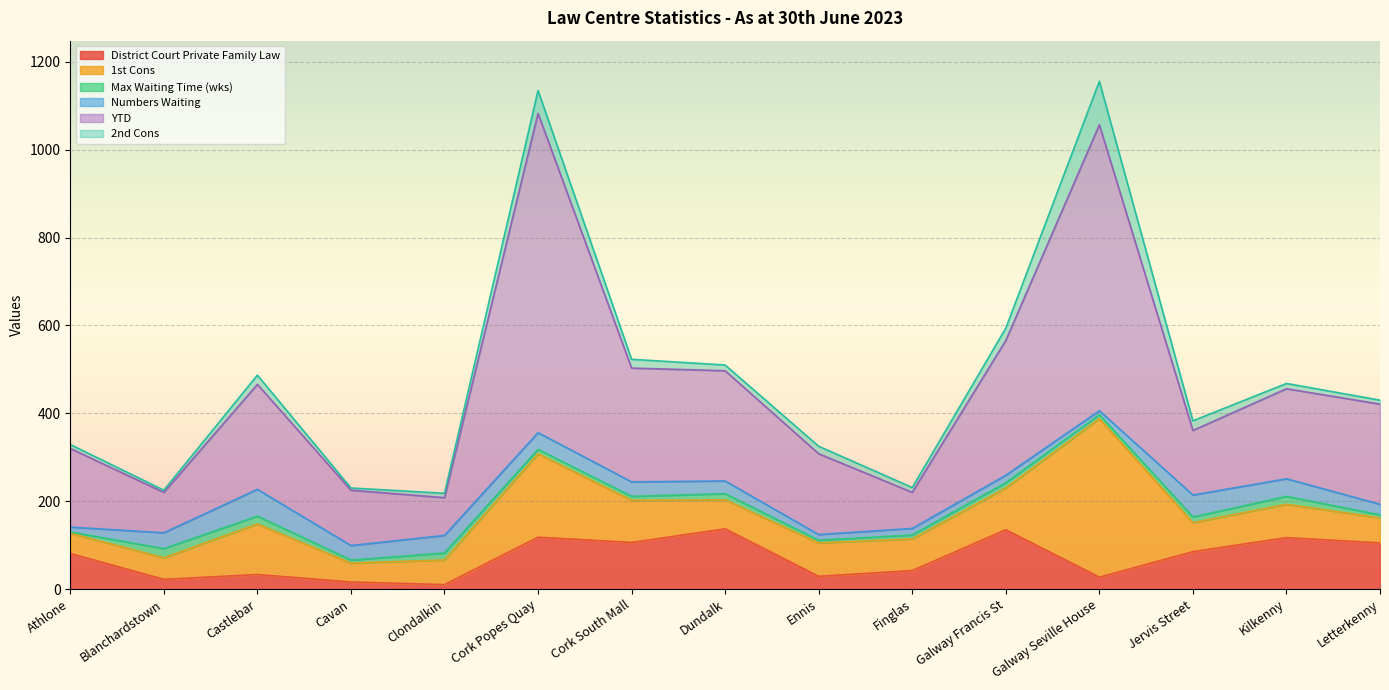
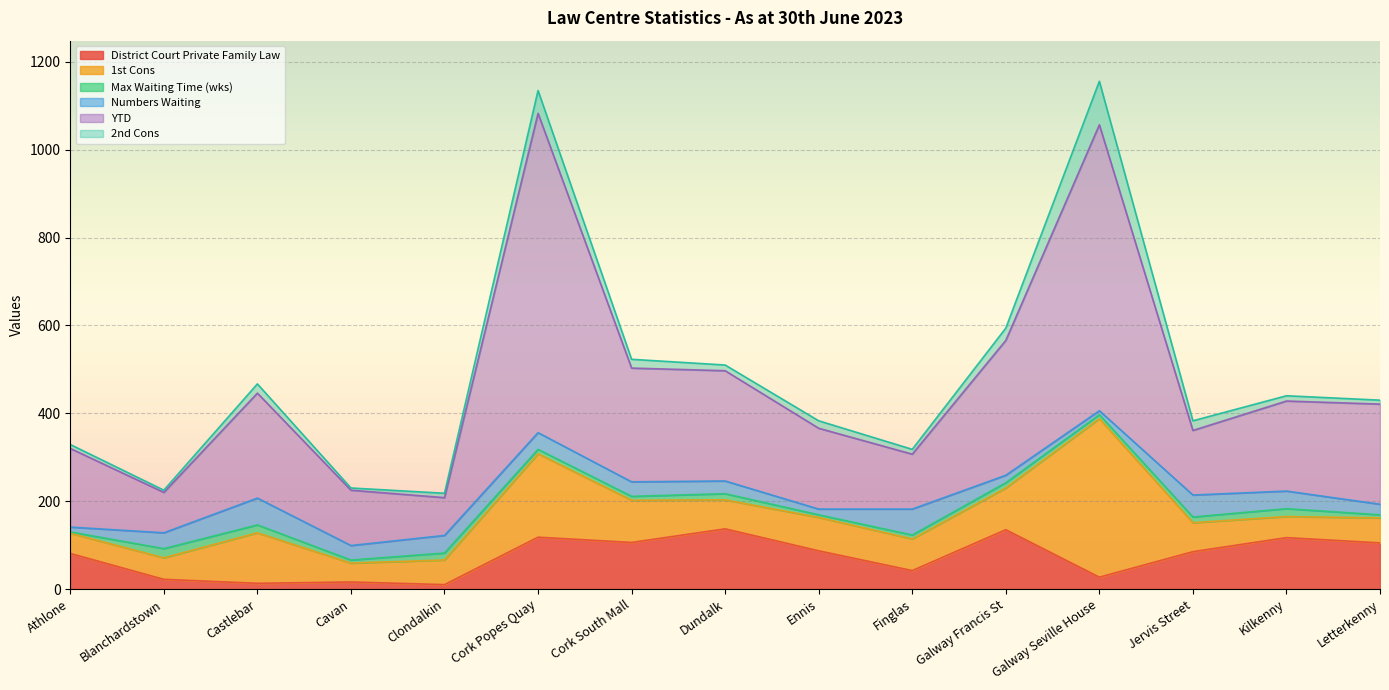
District Court Private Family Law, Castlebar: 30 -> 10
District Court Private Family Law, Ennis: 30 -> 90
Numbers Waiting, Finglas: 20 -> 60
YTD, Finglas: 80 -> 130
1st Cons, Kilkenny: 80 -> 50
